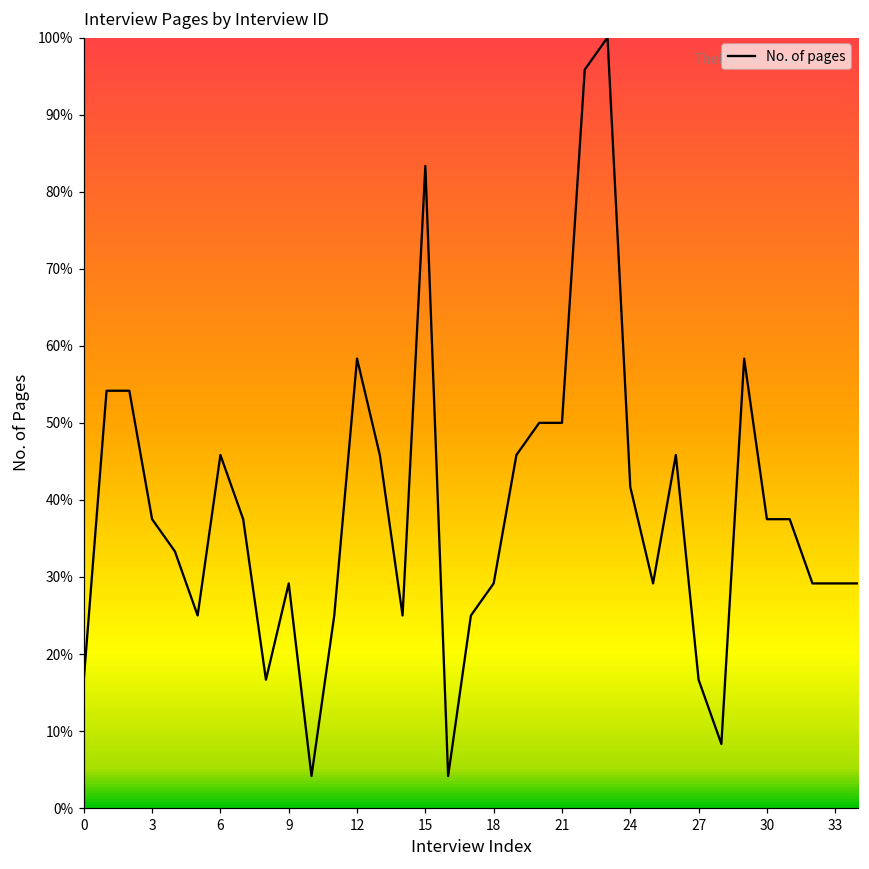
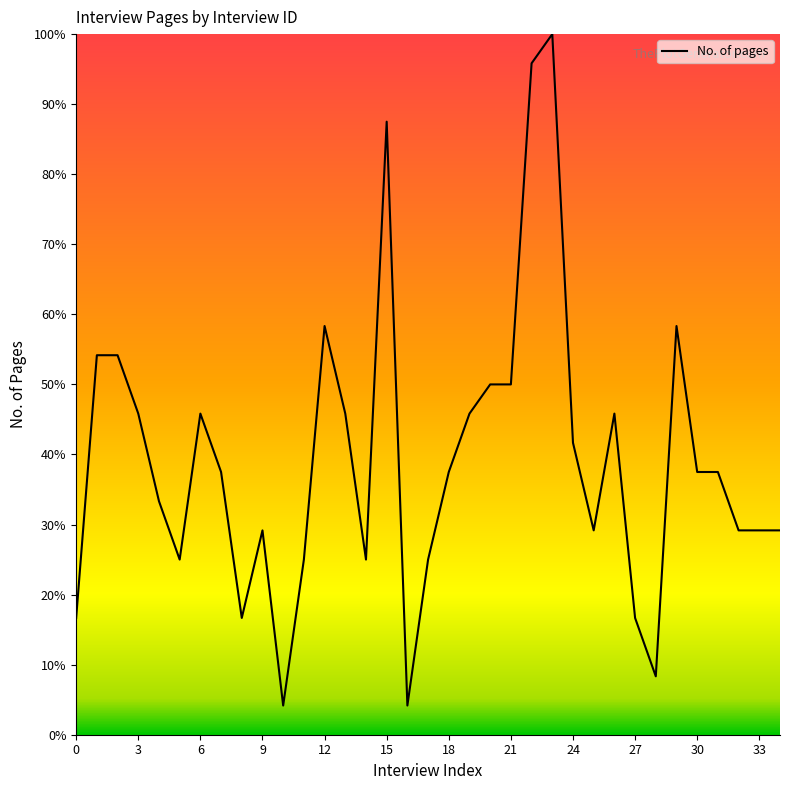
3: 38% -> 46%
15: 83% -> 88%
18: 29% -> 38%
